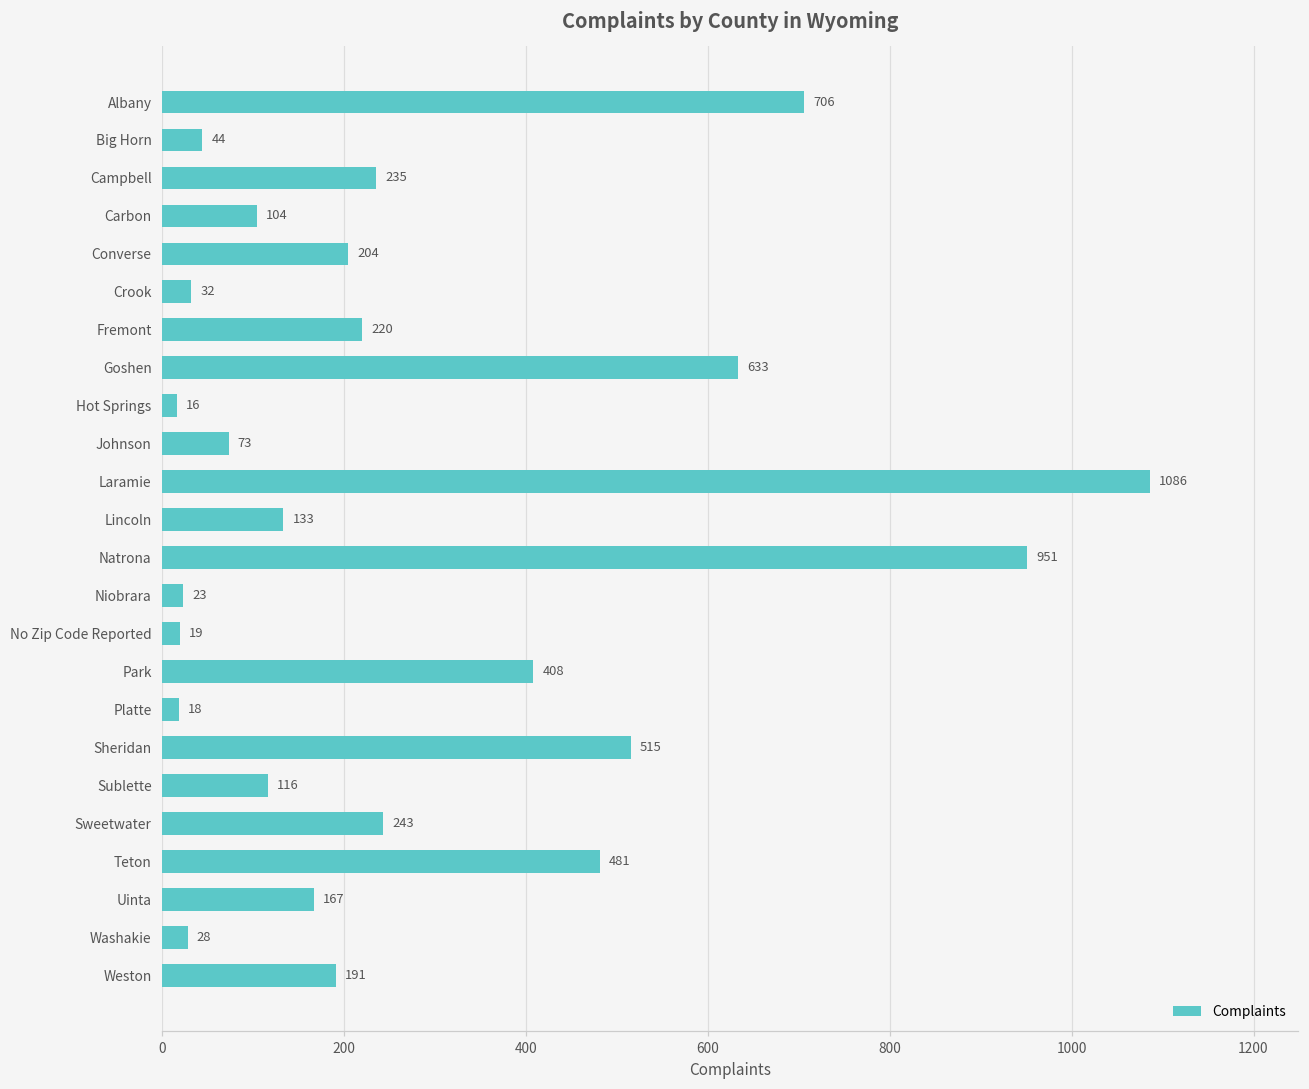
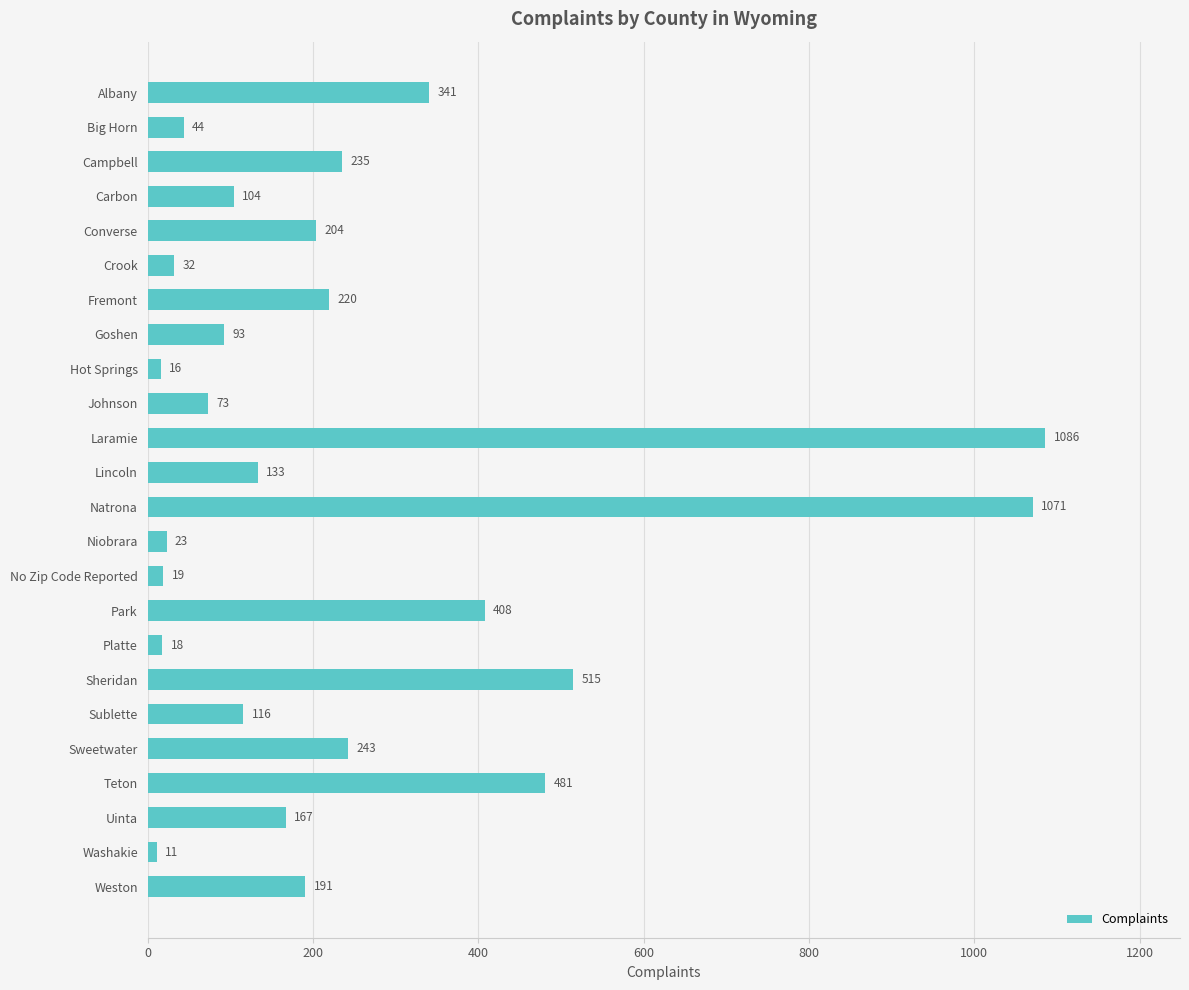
Albany: 706 -> 341
Goshen: 633 -> 93
Natrona: 951 -> 1071
Washakie: 28 -> 11
